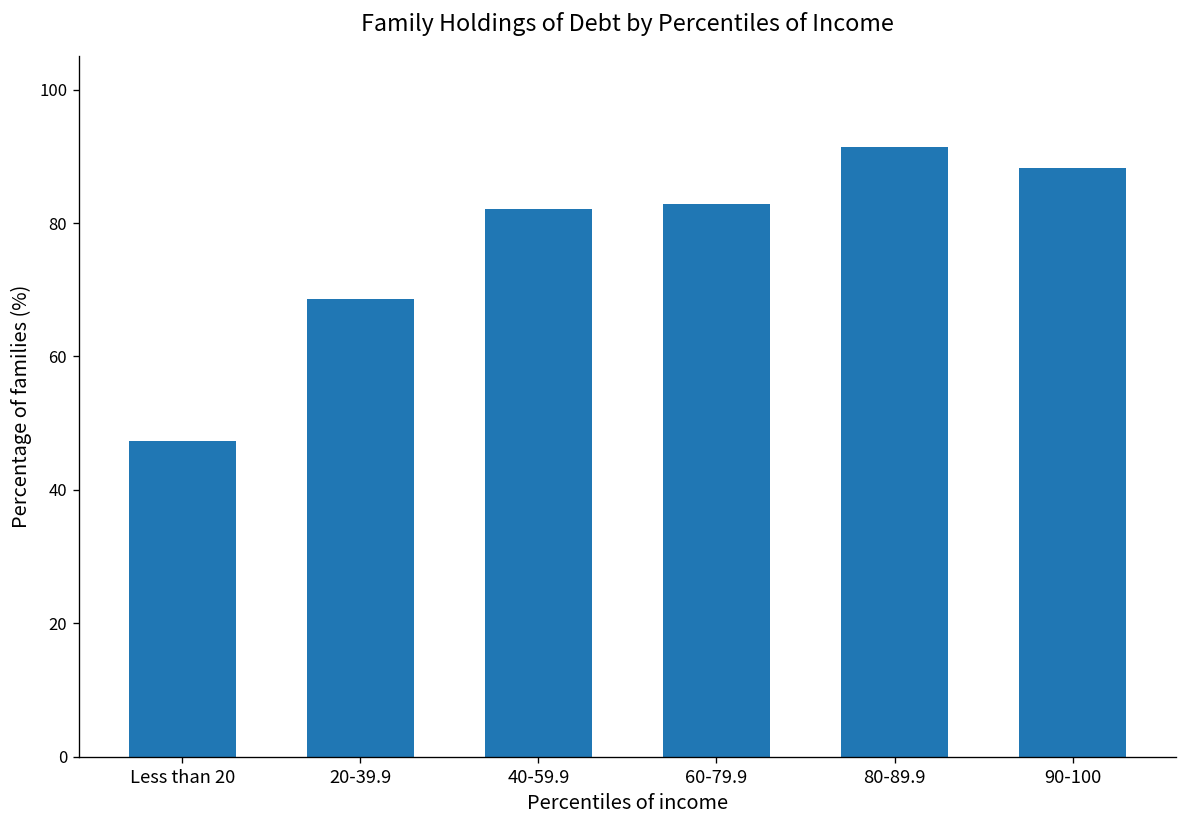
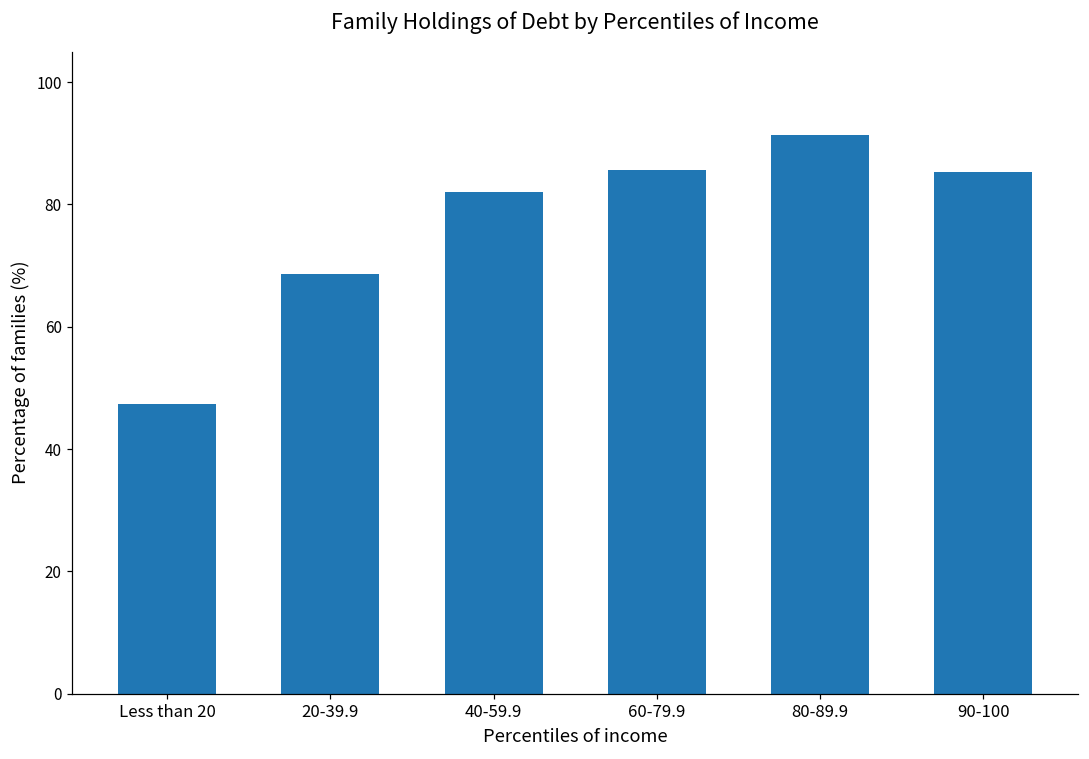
60-79.9: 83 -> 86
90-100: 88 -> 85
